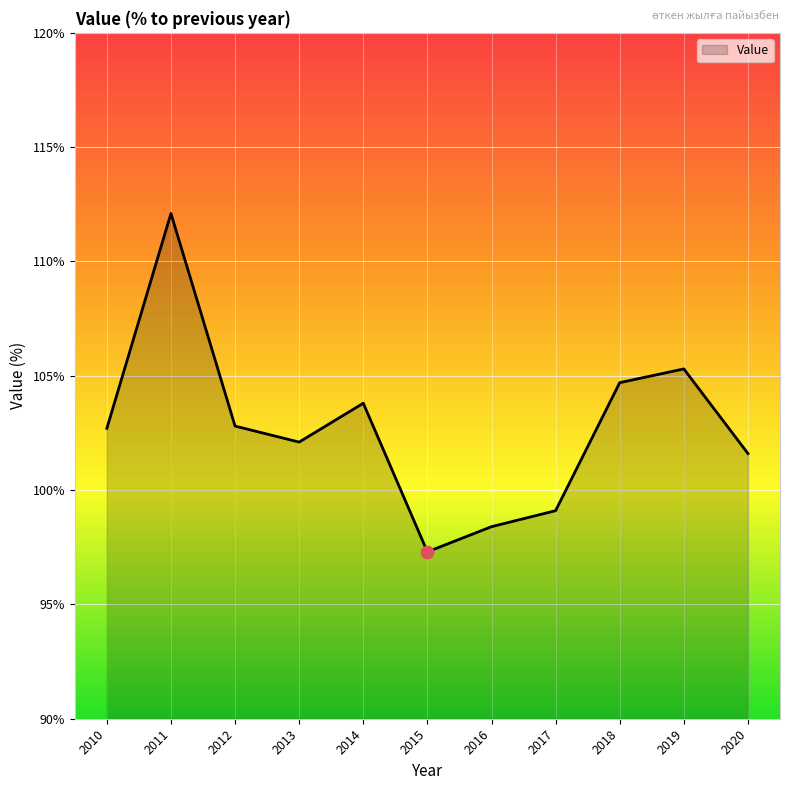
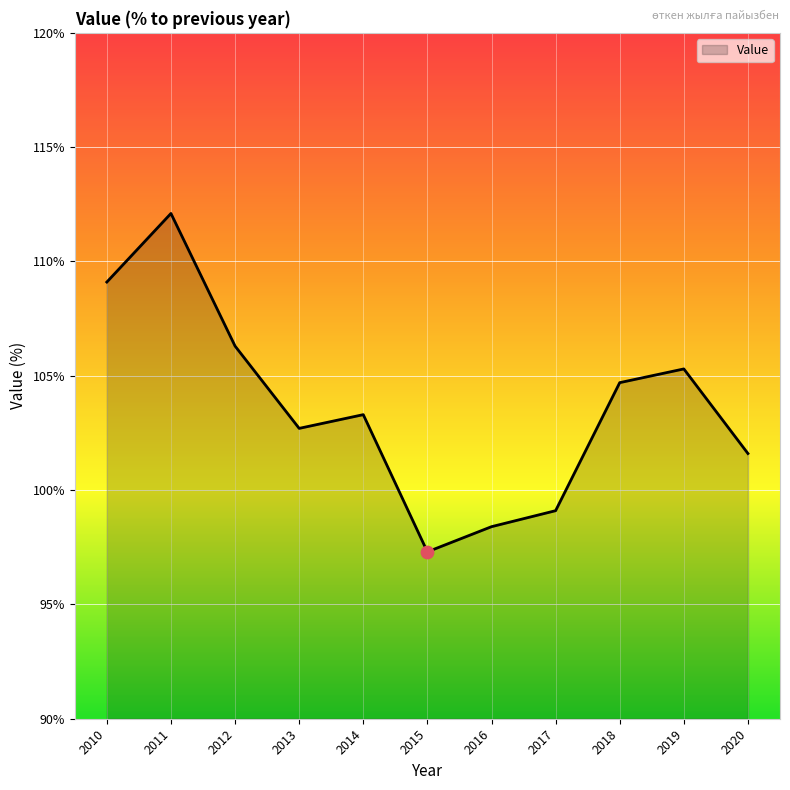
Value, 2010: 102.7% -> 109.1%
Value, 2012: 102.8% -> 106.3%
Value, 2013: 102.1% -> 102.7%
Value, 2014: 103.8% -> 103.3%
